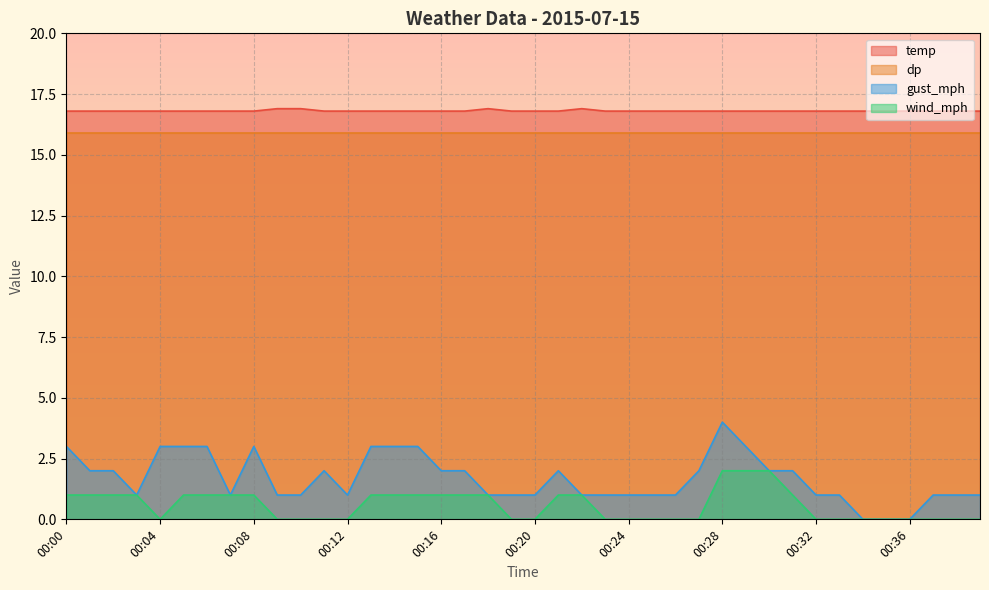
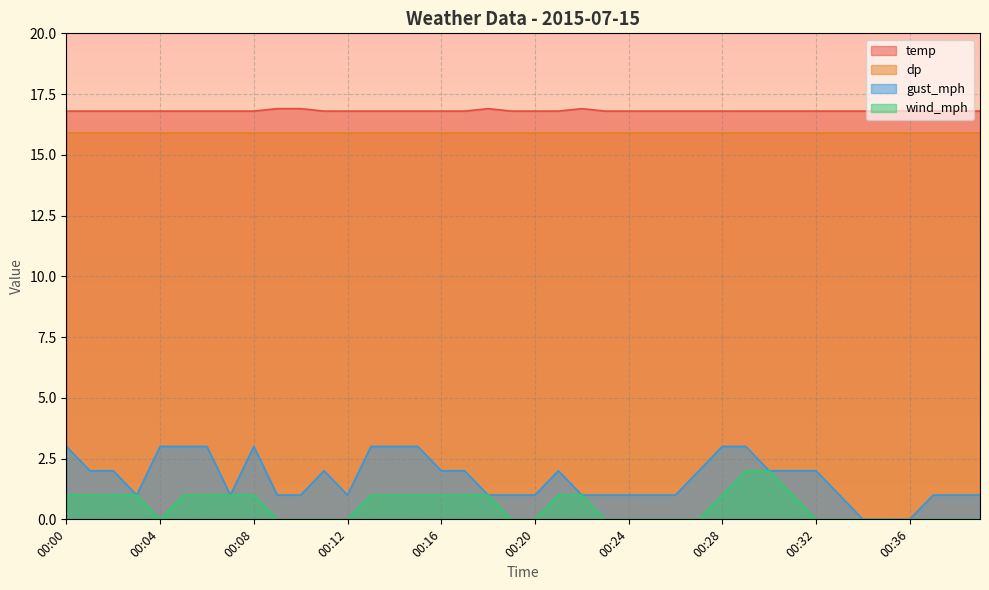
gust_mph, 00:28: 4 -> 3
wind_mph, 00:28: 2 -> 1
gust_mph, 00:32: 1 -> 2
